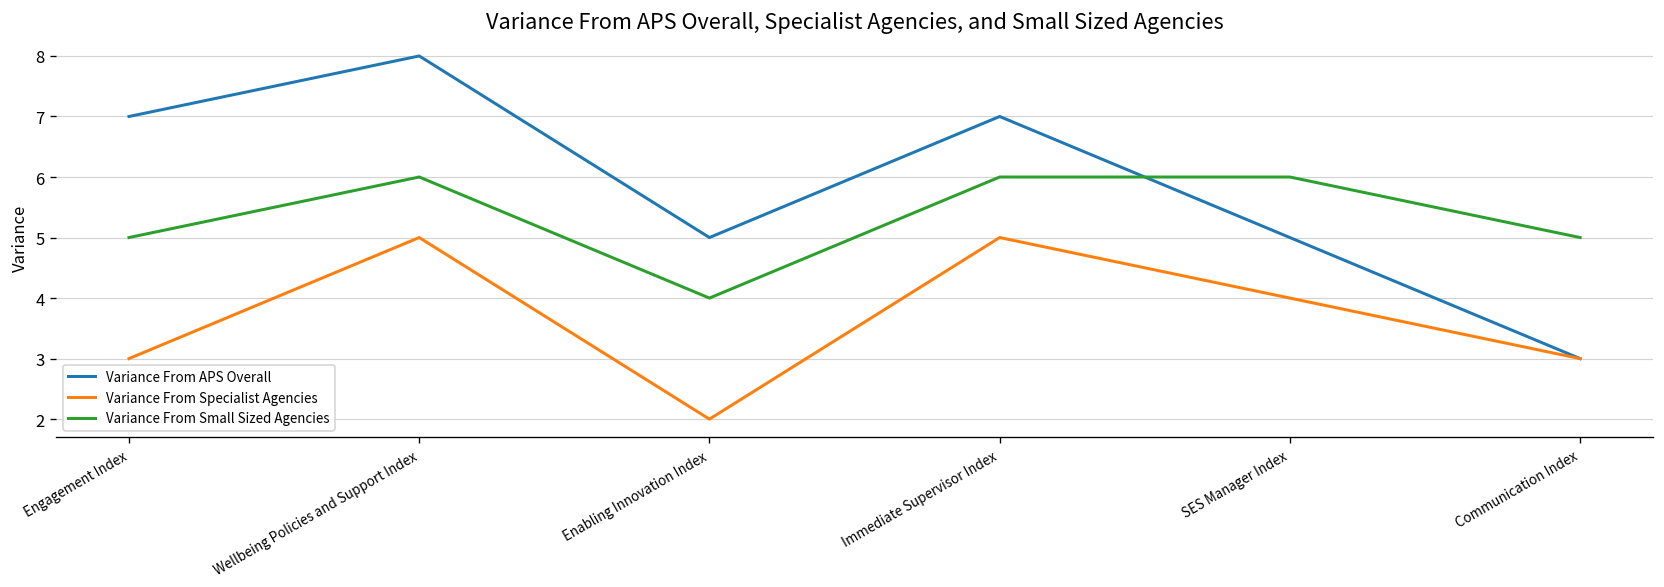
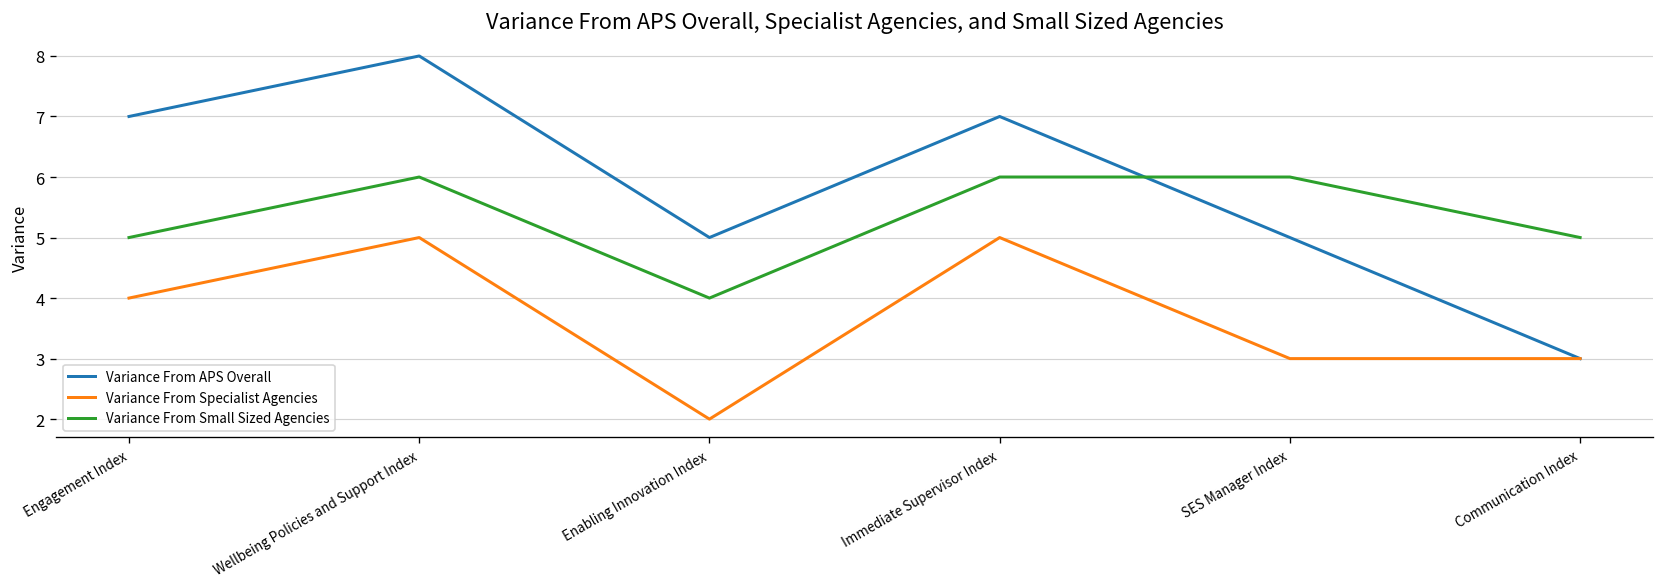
Variance From Specialist Agencies, Engagement Index: 3 -> 4
Variance From Specialist Agencies, SES Manager Index: 4 -> 3
